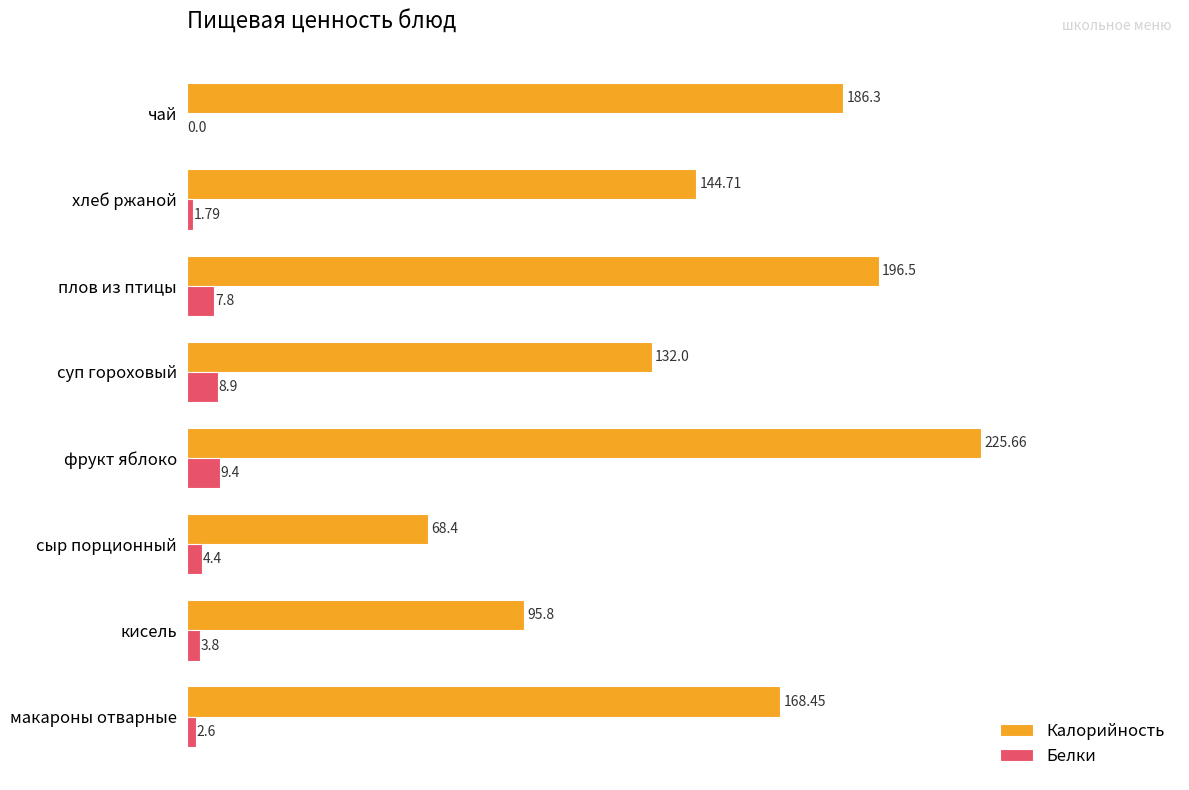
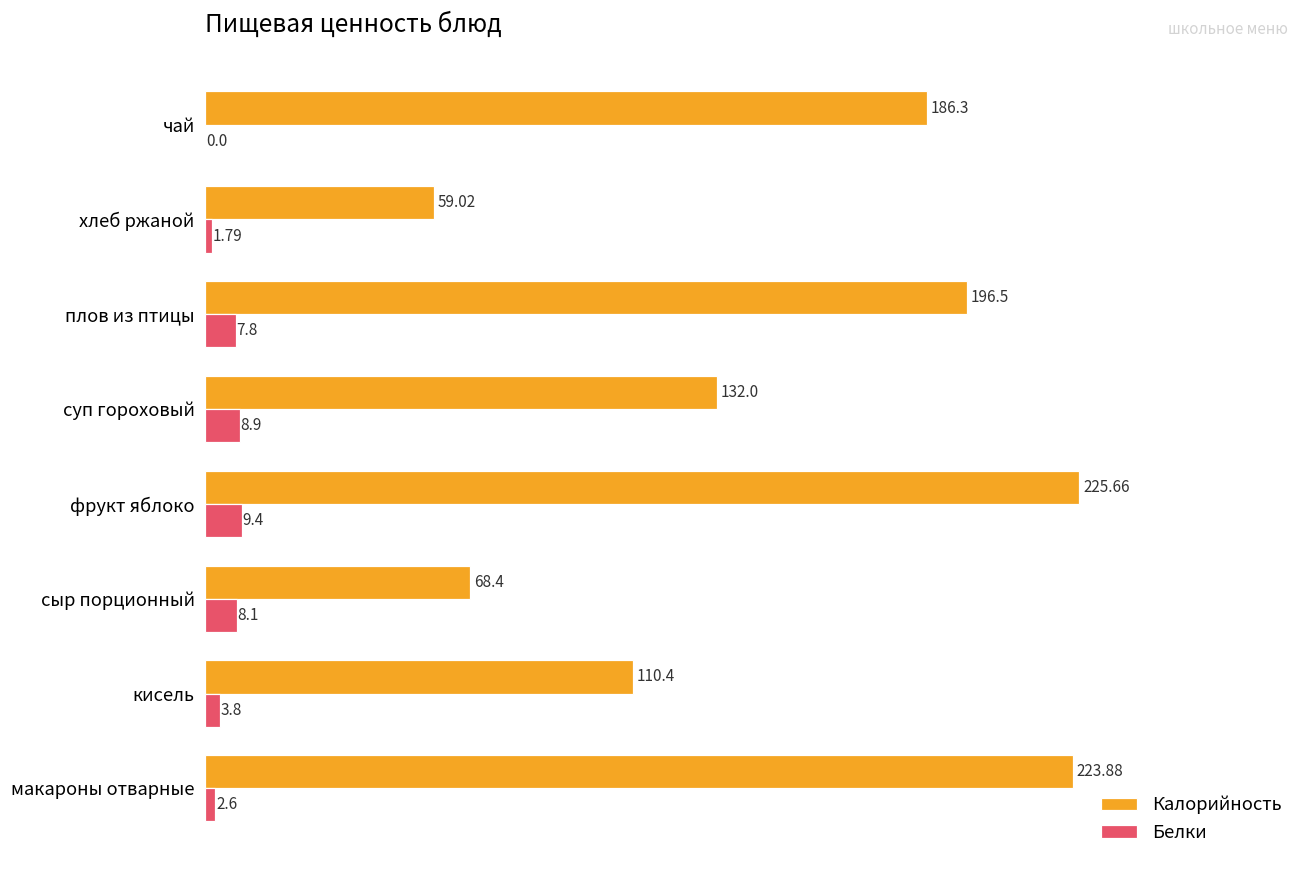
Калорийность, хлеб ржаной: 144.71 -> 59.02
Белки, сыр порционный: 4.4 -> 8.1
Калорийность, кисель: 95.8 -> 110.4
Калорийность, макароны отварные: 168.45 -> 223.88
